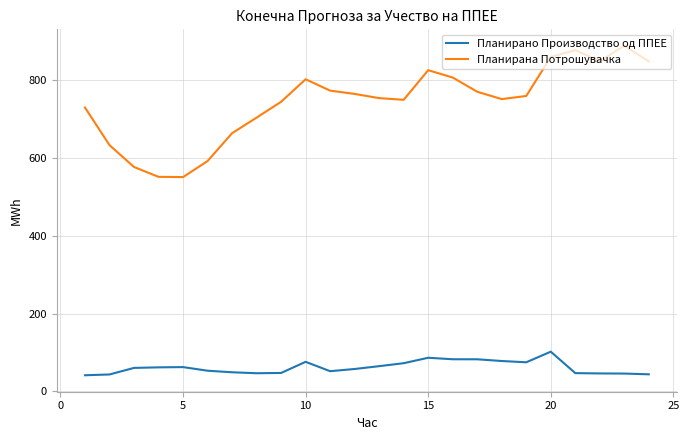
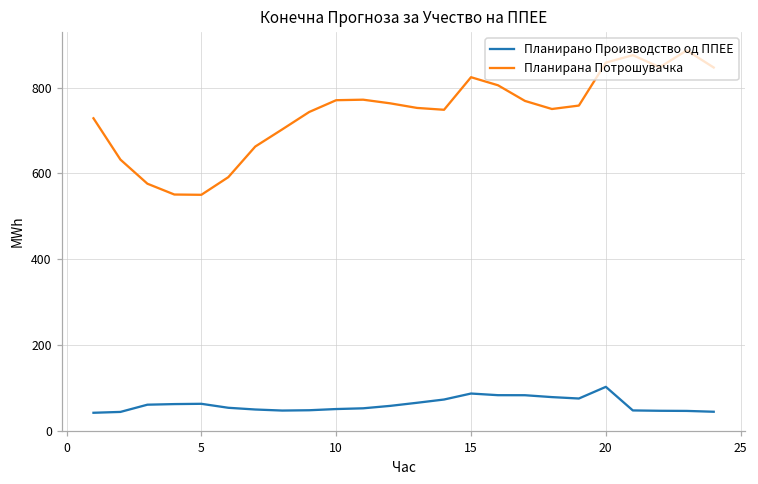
Планирано Производство од ППЕЕ, 10: 80 -> 50
Планирана Потрошувачка, 10: 800 -> 770
